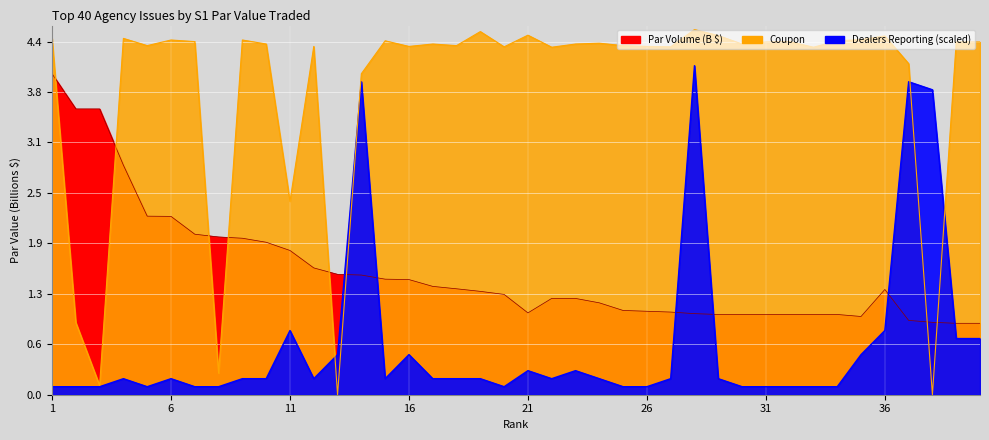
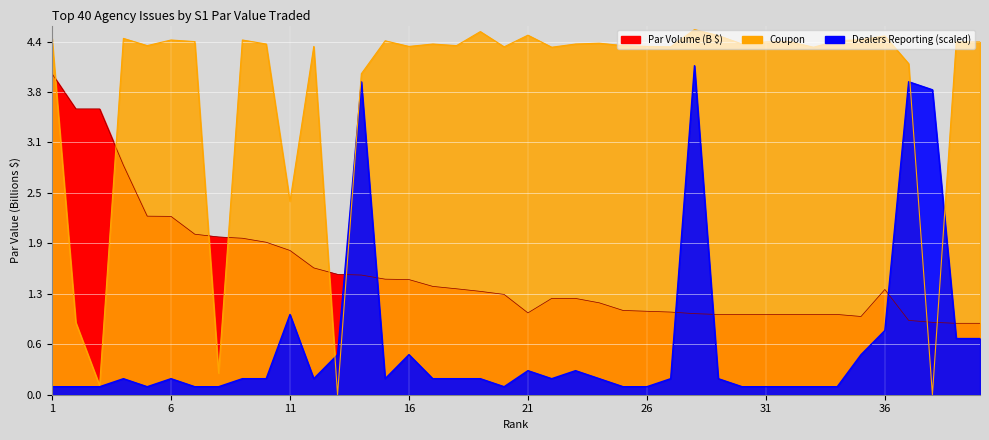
Dealers Reporting (scaled), 11: 0.8 -> 1.0
